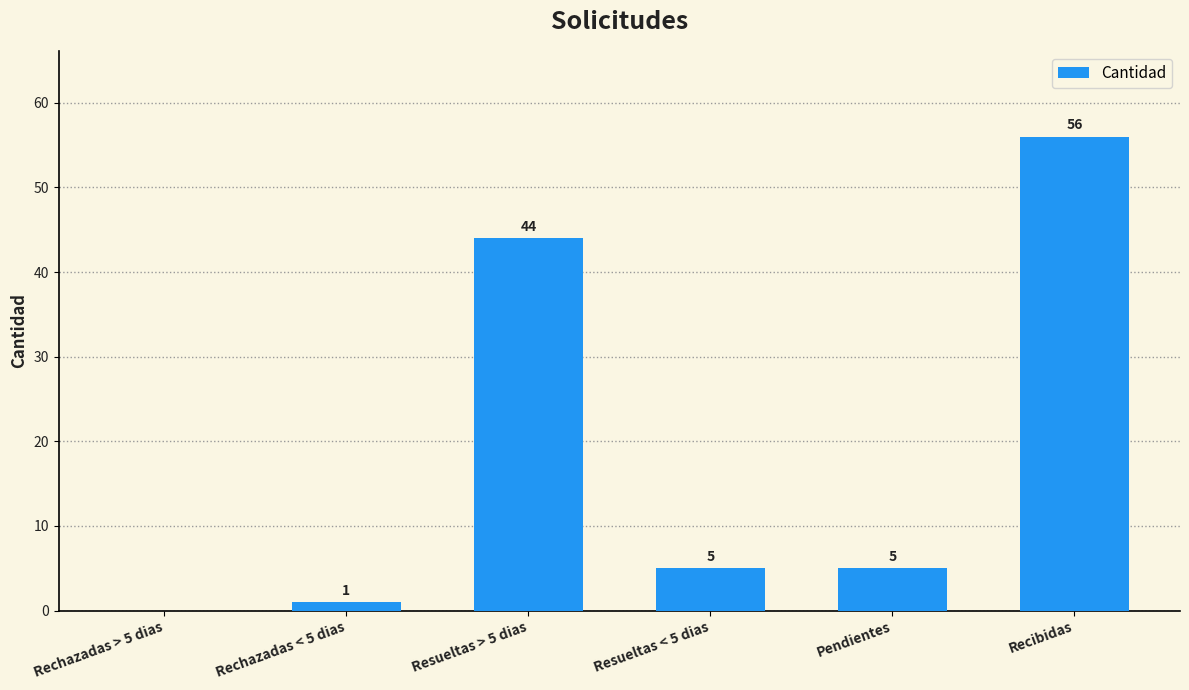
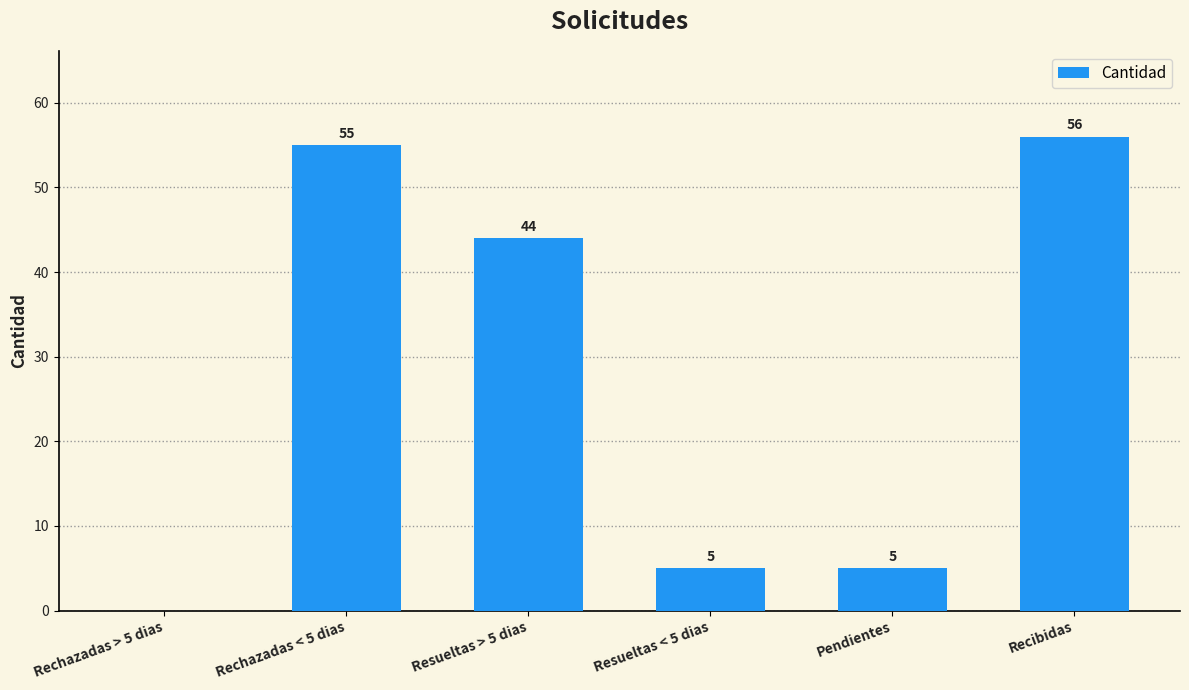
Rechazadas < 5 dias: 1 -> 55
